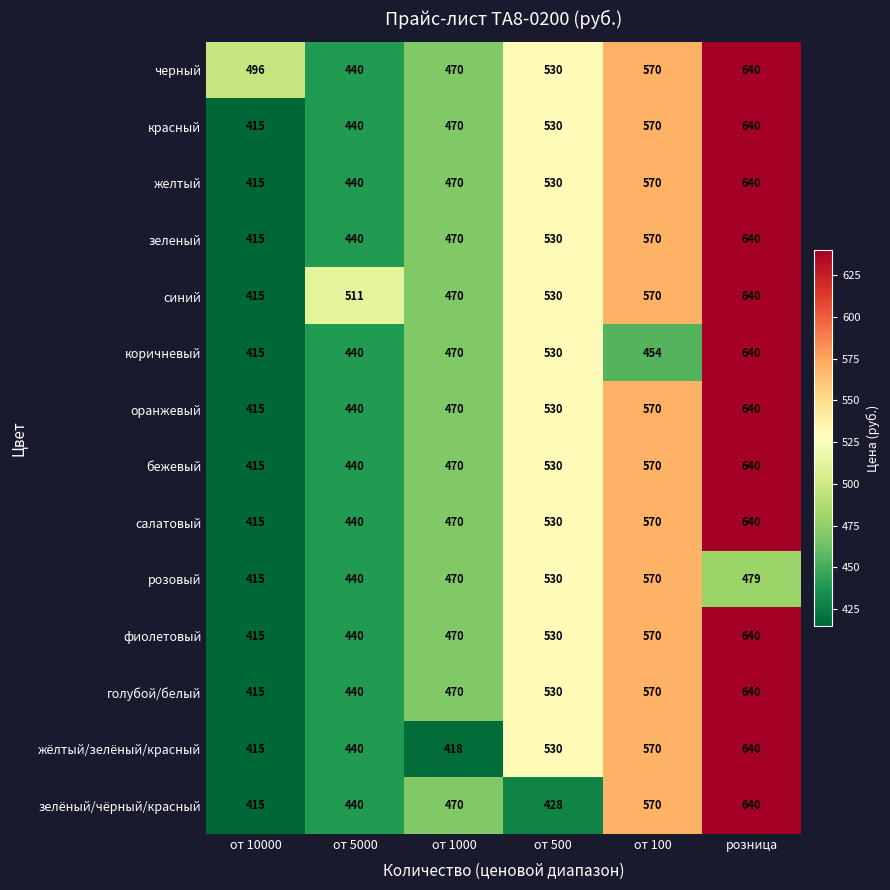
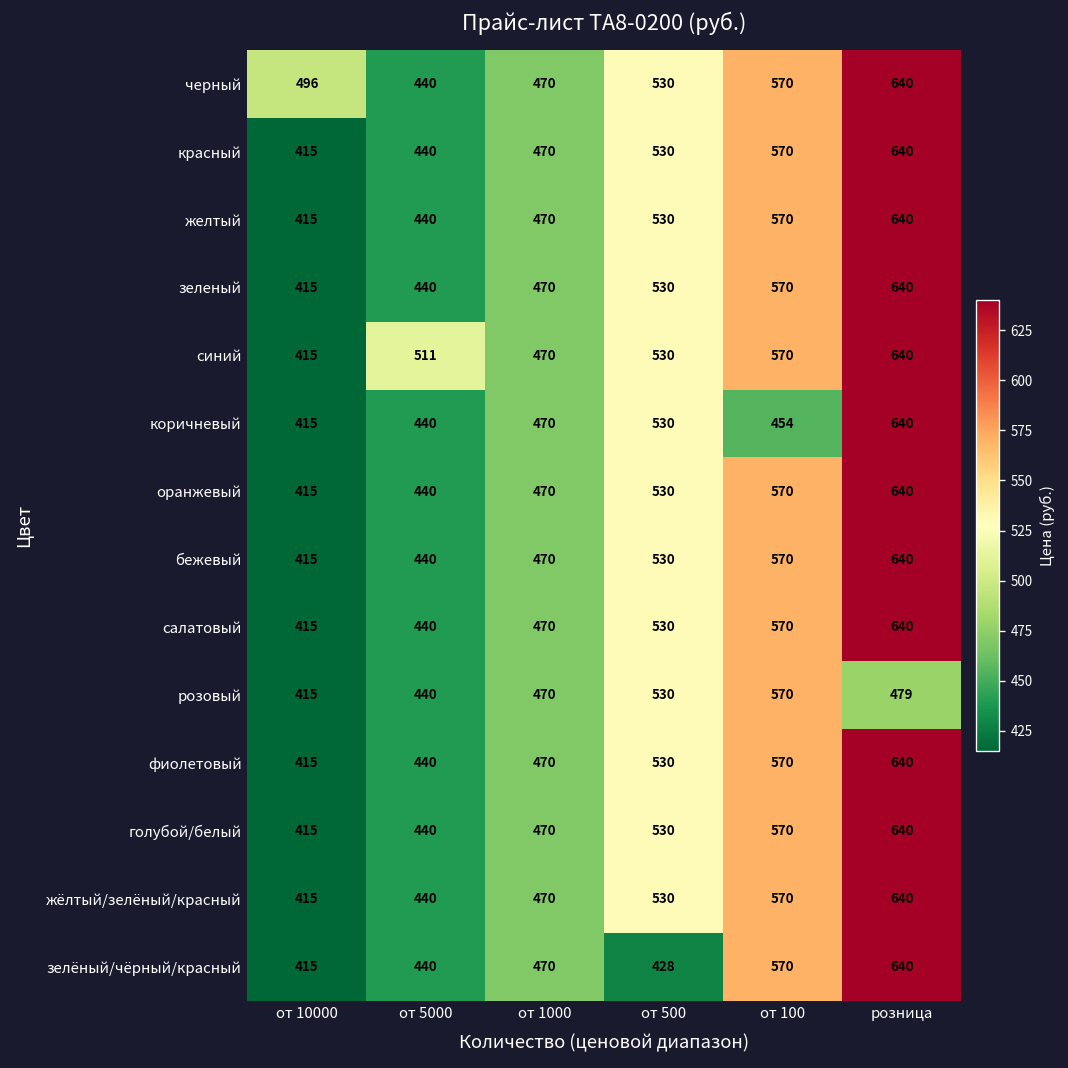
жёлтый/зелёный/красный, от 1000: 418 -> 470
